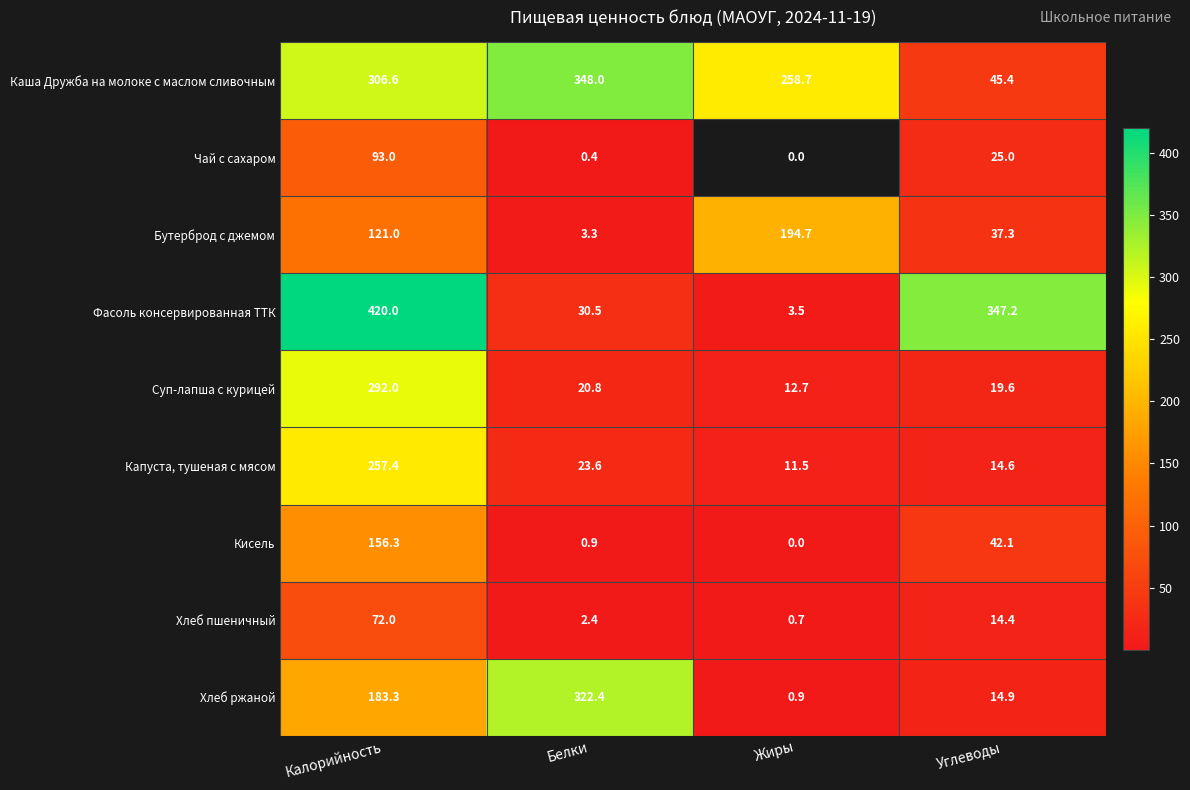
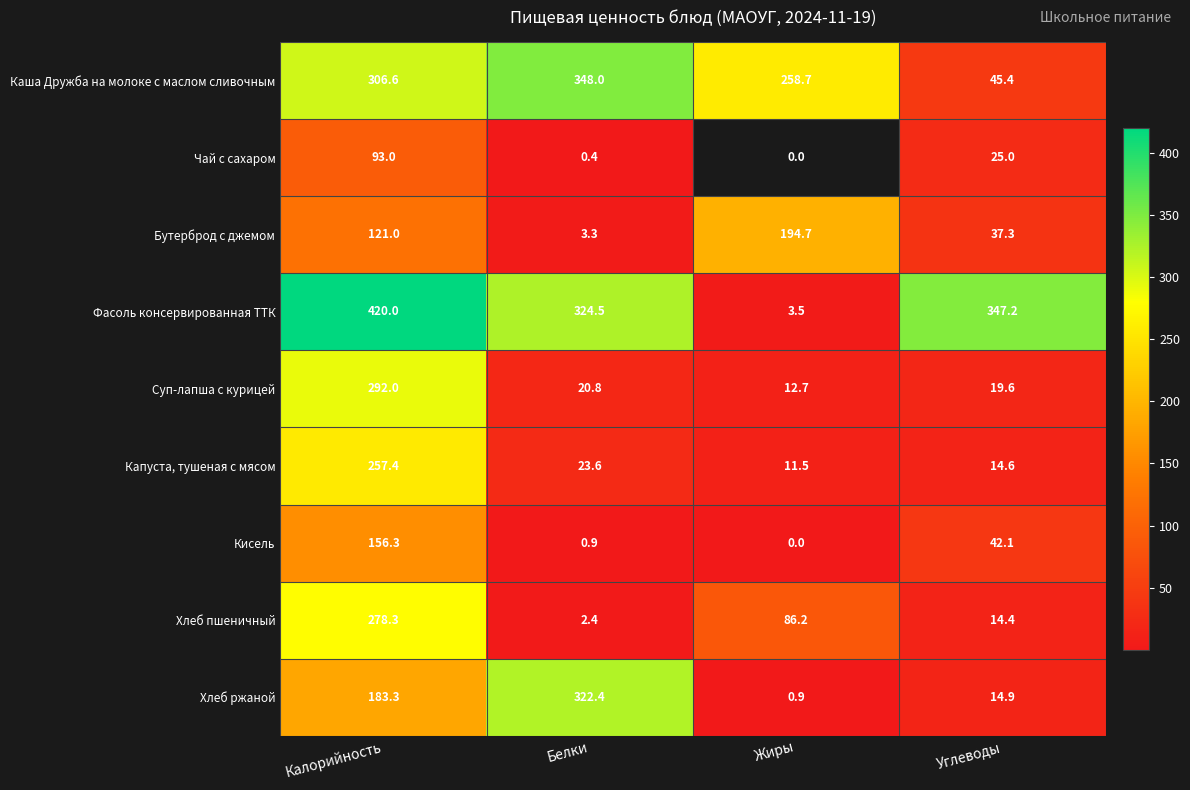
Фасоль консервированная ТТК, Белки: 30.5 -> 324.5
Хлеб пшеничный, Калорийность: 72.0 -> 278.3
Хлеб пшеничный, Жиры: 0.7 -> 86.2
